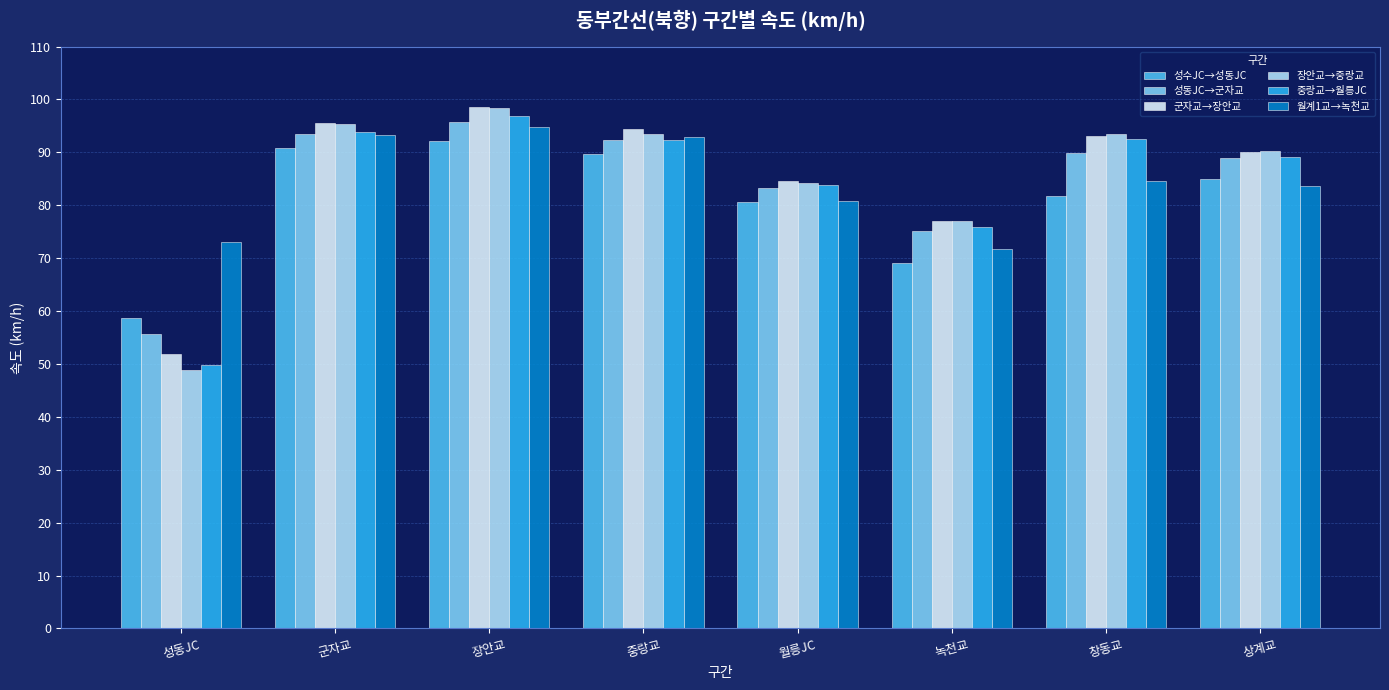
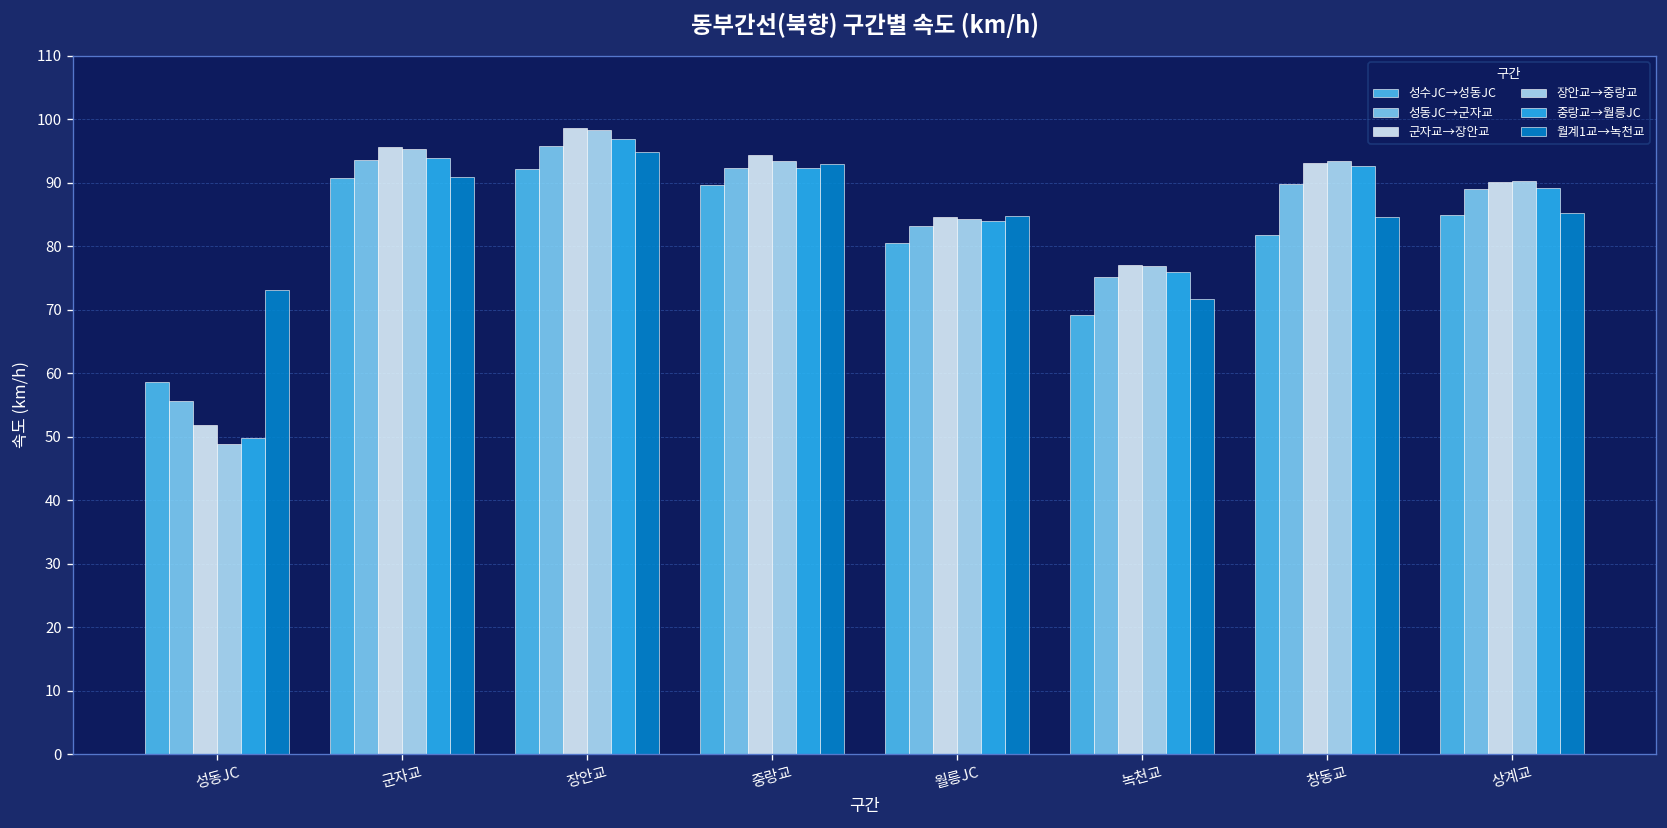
월계1교→녹천교, 군자교: 93 -> 91
월계1교→녹천교, 월릉JC: 81 -> 85
월계1교→녹천교, 상계교: 84 -> 85
